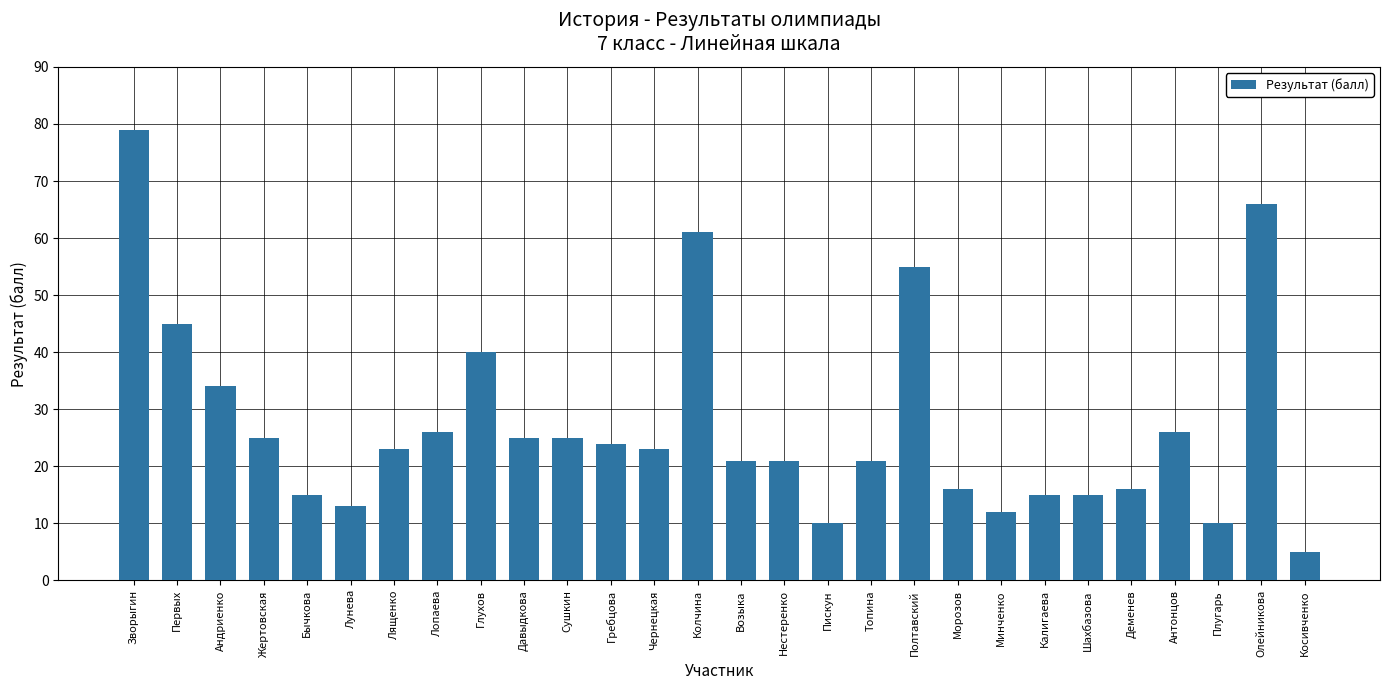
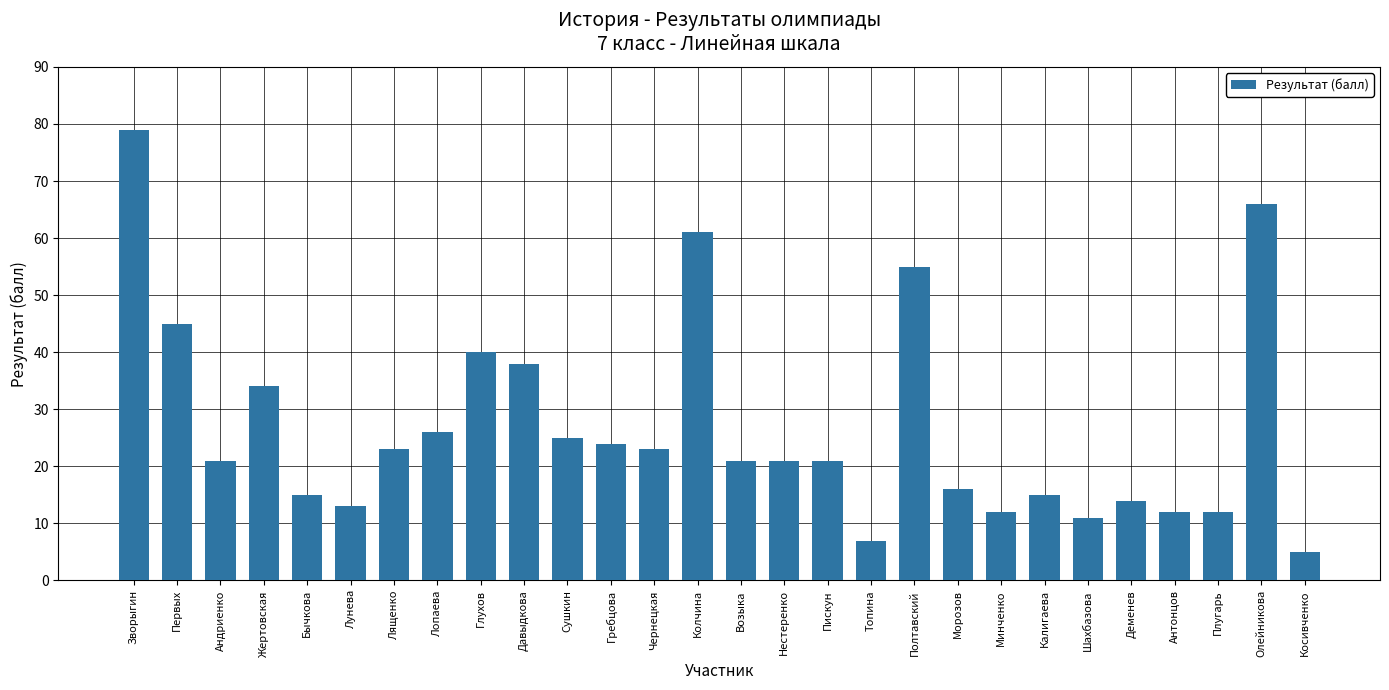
Андриенко: 34 -> 21
Жертовская: 25 -> 34
Давыдкова: 25 -> 38
Пискун: 10 -> 21
Топина: 21 -> 7
Шахбазова: 15 -> 11
Деменев: 16 -> 14
Антонцов: 26 -> 12
Плугарь: 10 -> 12
